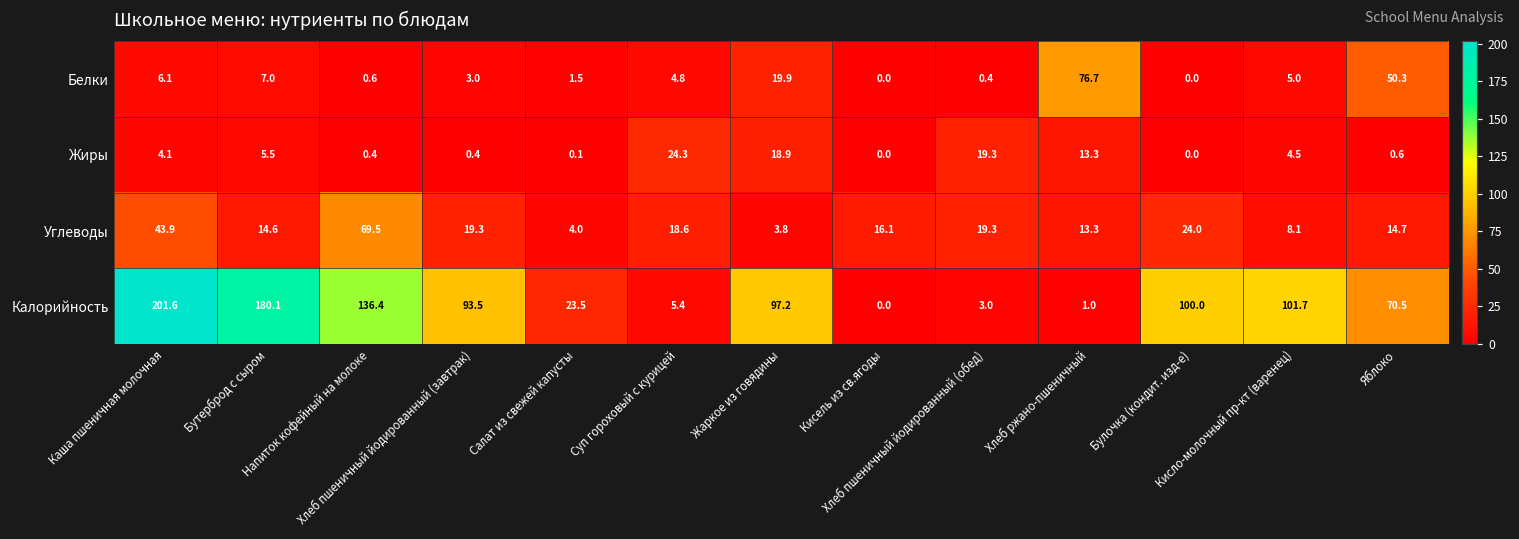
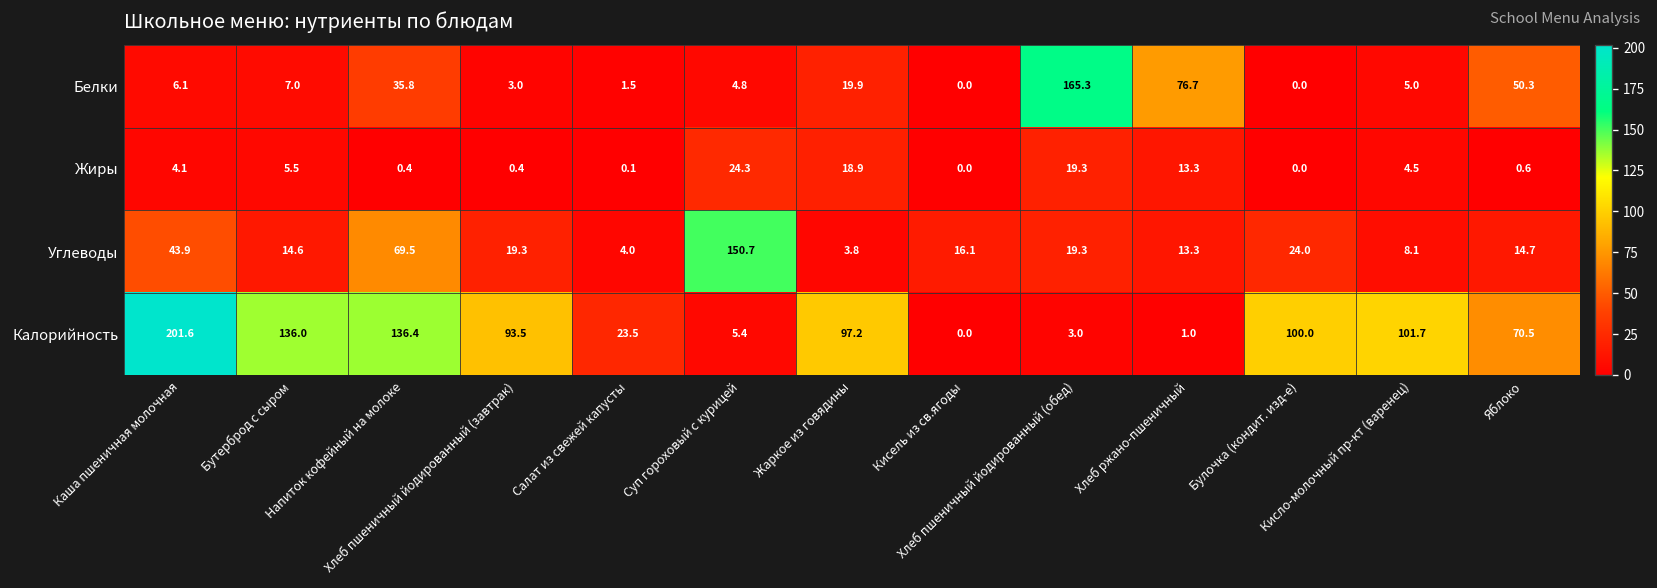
Белки, Напиток кофейный на молоке: 0.6 -> 35.8
Белки, Хлеб пшеничный йодированный (обед): 0.4 -> 165.3
Углеводы, Суп гороховый с курицей: 18.6 -> 150.7
Калорийность, Бутерброд с сыром: 180.1 -> 136.0
